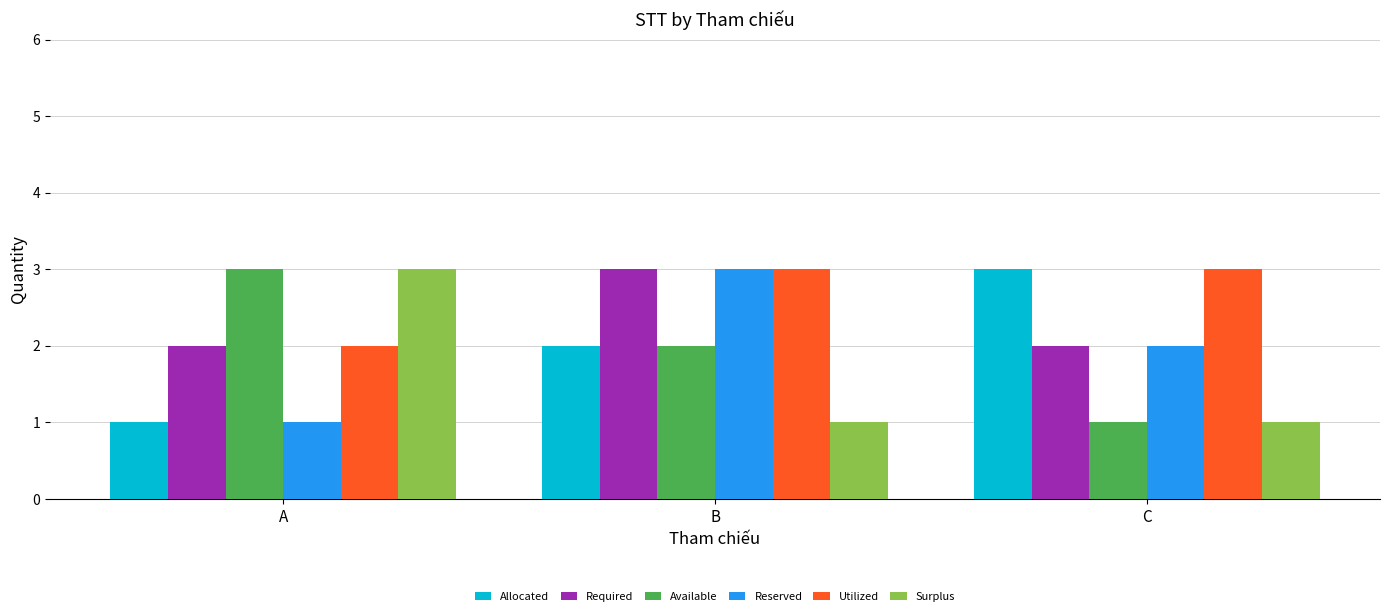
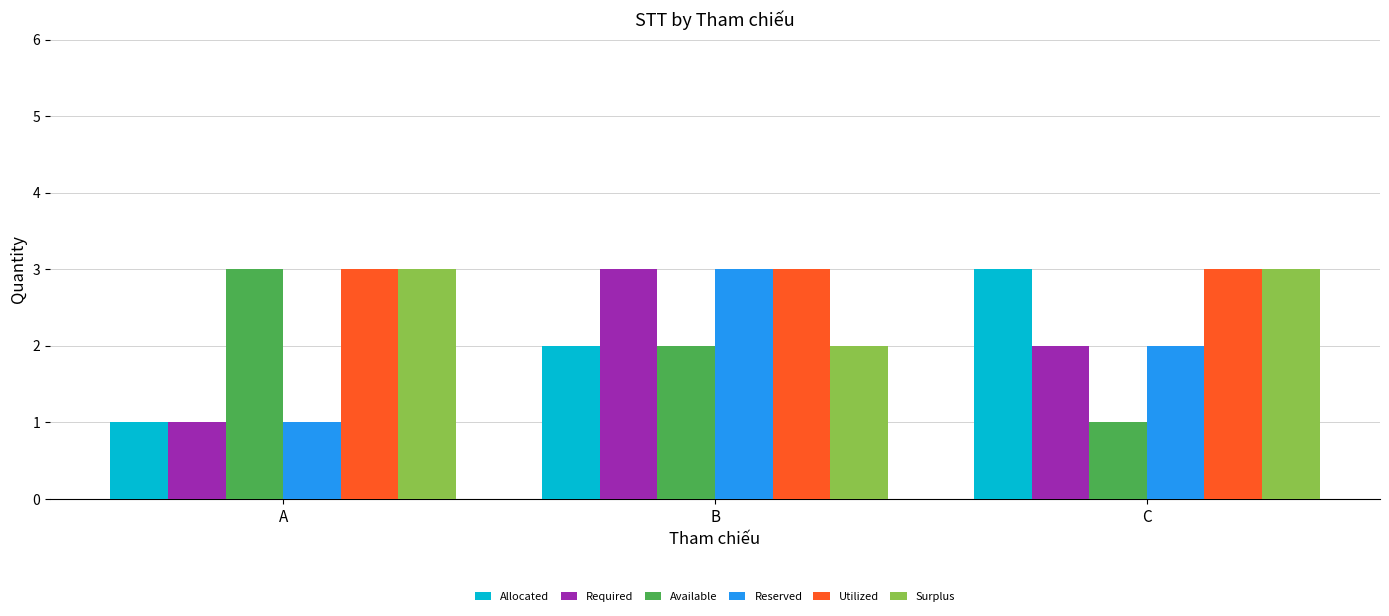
Required, A: 2 -> 1
Utilized, A: 2 -> 3
Surplus, B: 1 -> 2
Surplus, C: 1 -> 3
